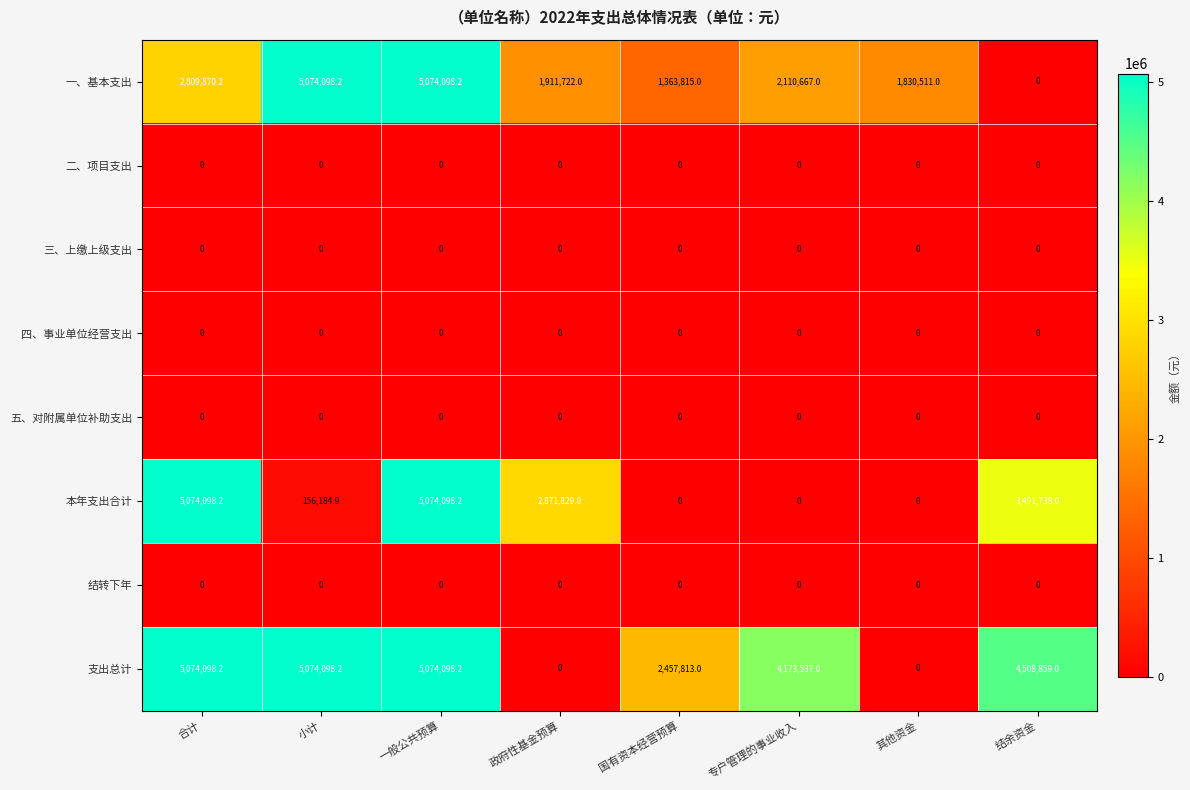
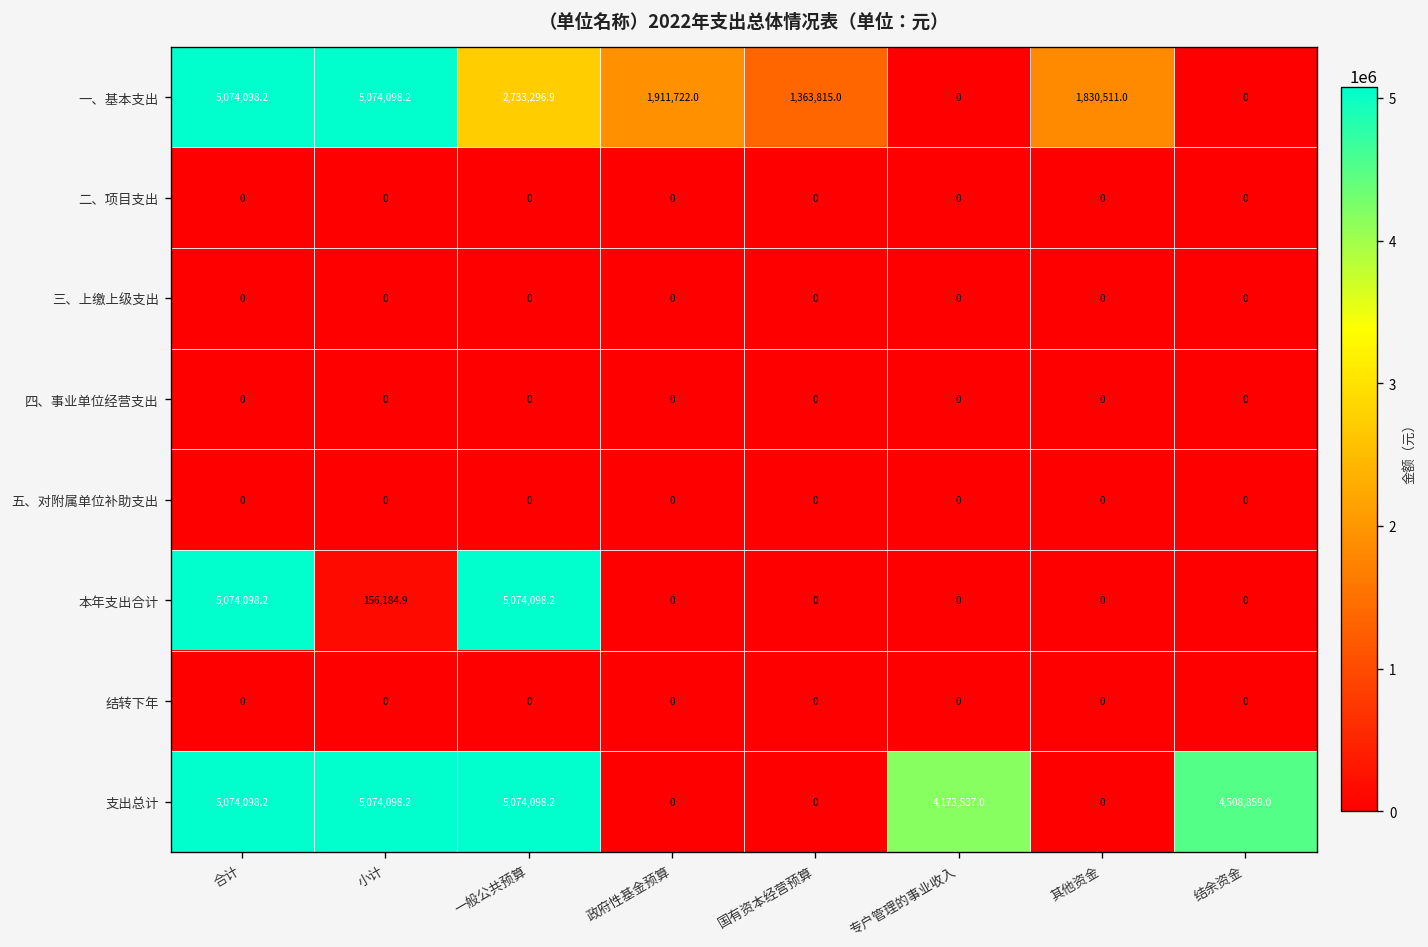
一、基本支出, 合计: 2,809,870.2 -> 5,074,098.2
一、基本支出, 一般公共预算: 5,074,098.2 -> 2,733,296.9
一、基本支出, 专户管理的事业收入: 2,110,667.0 -> 0
本年支出合计, 政府性基金预算: 2,871,829.0 -> 0
本年支出合计, 结余资金: 3,491,738.0 -> 0
支出总计, 国有资本经营预算: 2,457,813.0 -> 0
